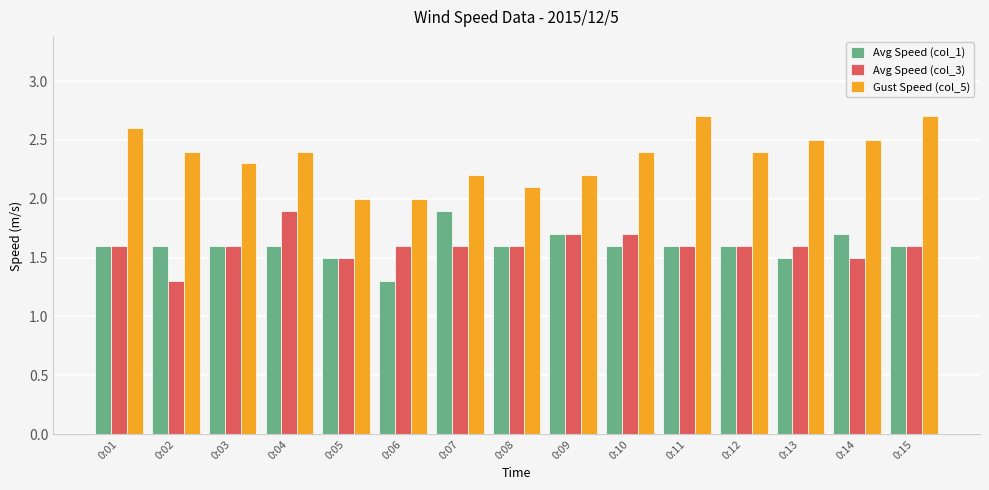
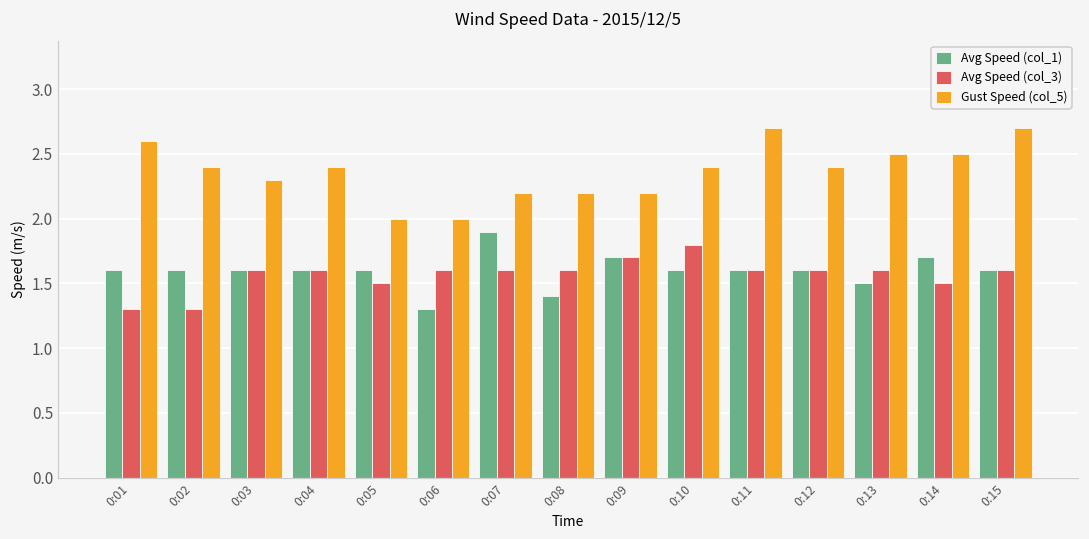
Avg Speed (col_3), 0:01: 1.6 -> 1.3
Avg Speed (col_3), 0:04: 1.9 -> 1.6
Avg Speed (col_1), 0:05: 1.5 -> 1.6
Avg Speed (col_1), 0:08: 1.6 -> 1.4
Gust Speed (col_5), 0:08: 2.1 -> 2.2
Avg Speed (col_3), 0:10: 1.7 -> 1.8
